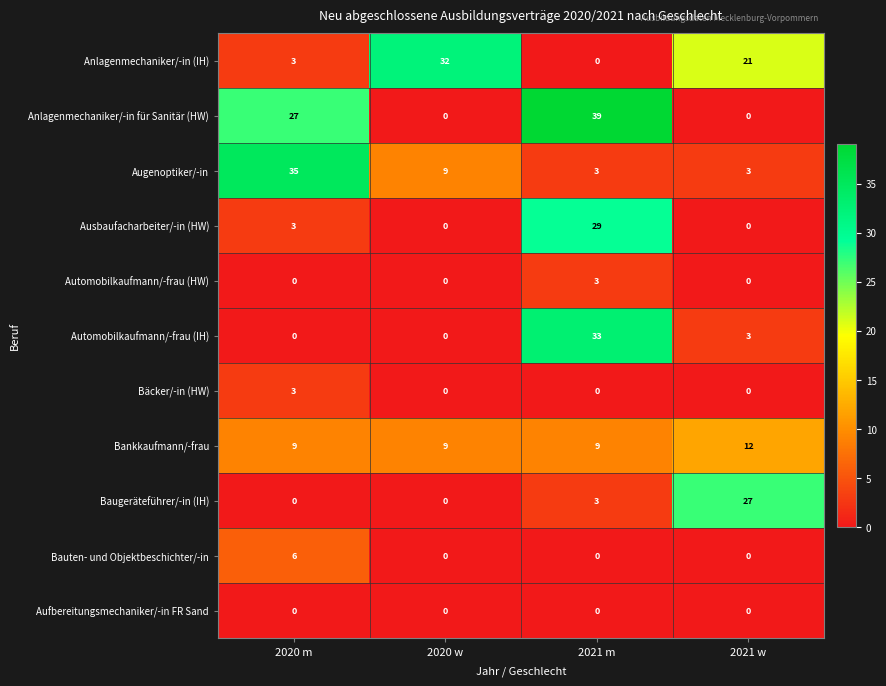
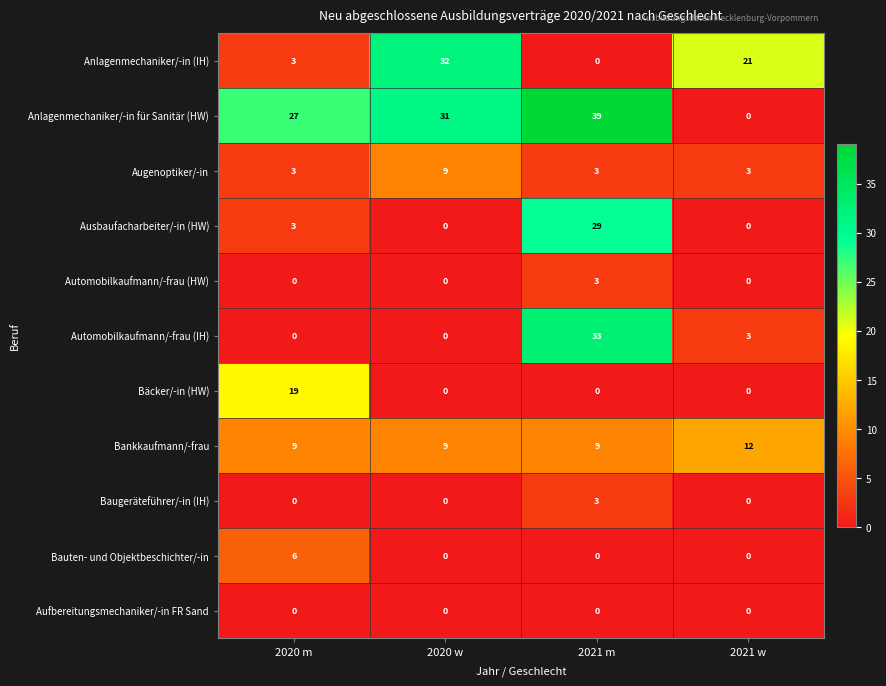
Anlagenmechaniker/-in für Sanitär (HW), 2020 w: 0 -> 31
Augenoptiker/-in, 2020 m: 35 -> 3
Bäcker/-in (HW), 2020 m: 3 -> 19
Baugeräteführer/-in (IH), 2021 w: 27 -> 0
